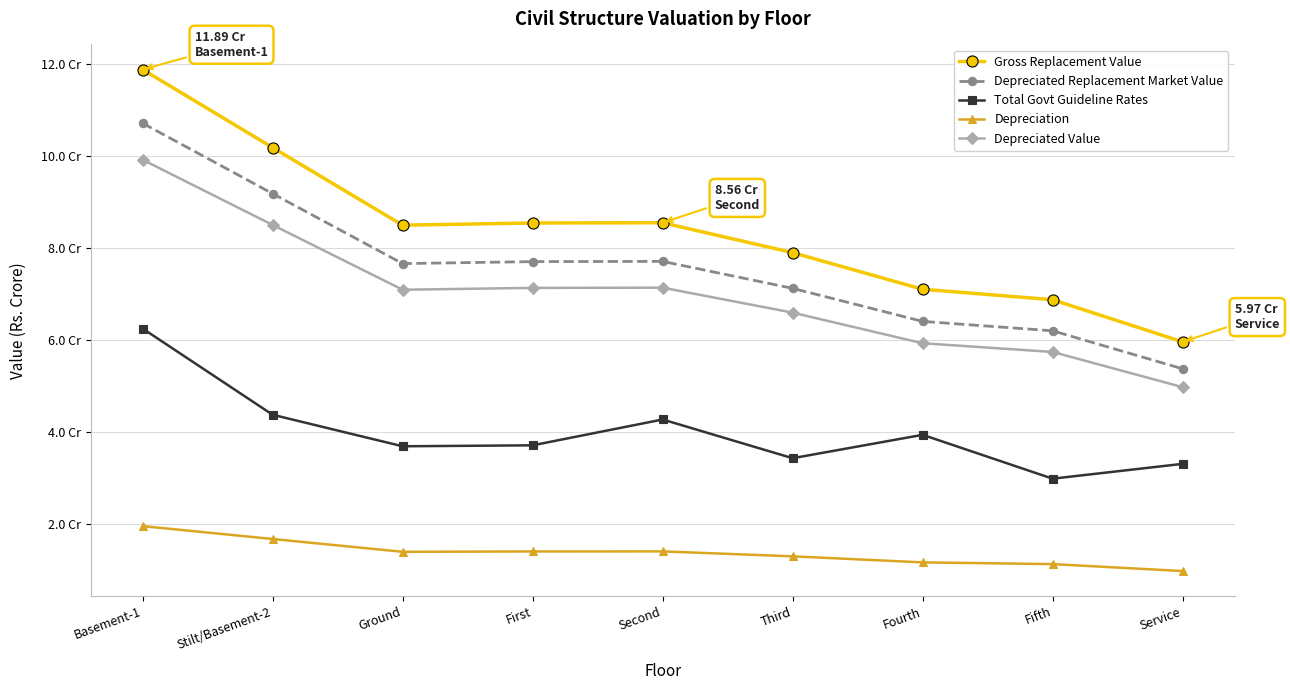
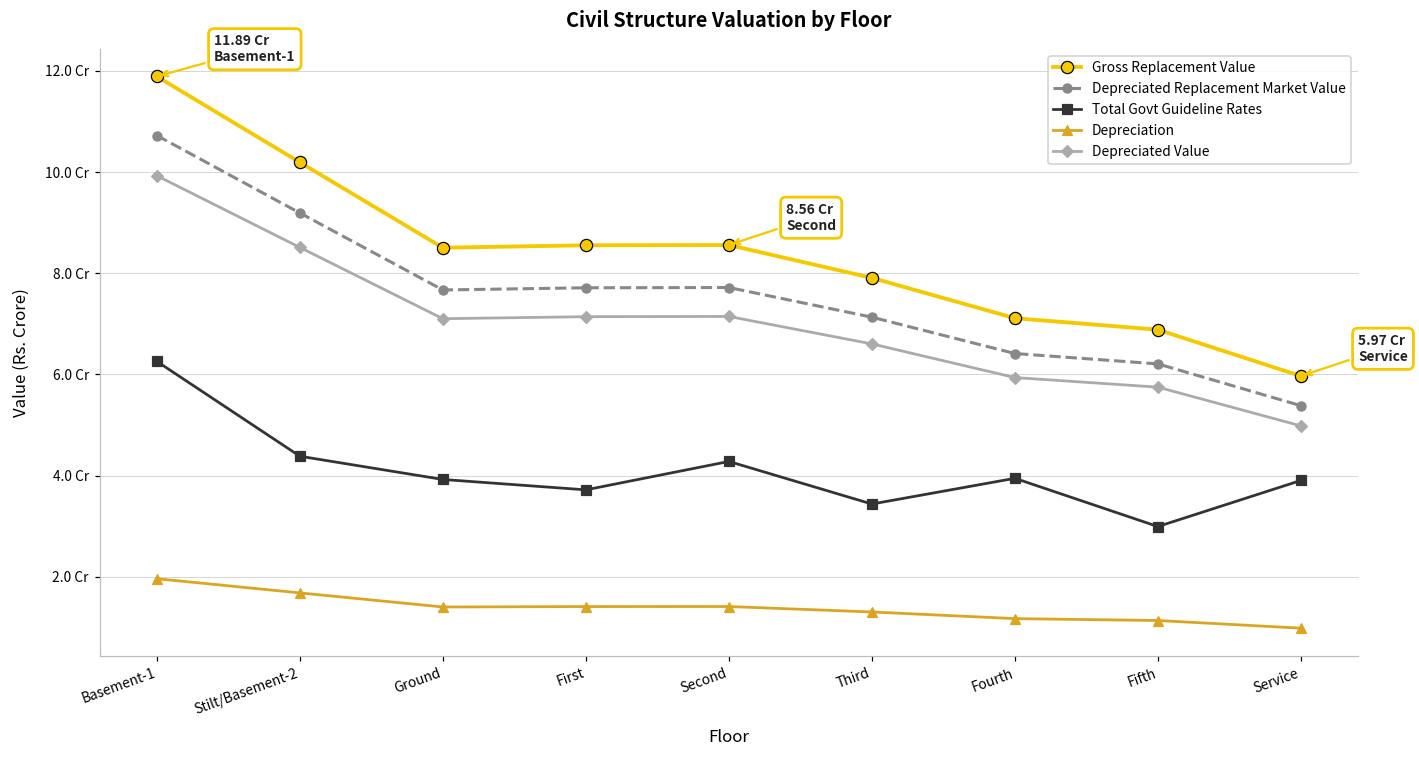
Total Govt Guideline Rates, Ground: 3.7 Cr -> 3.9 Cr
Total Govt Guideline Rates, Service: 3.3 Cr -> 3.9 Cr
